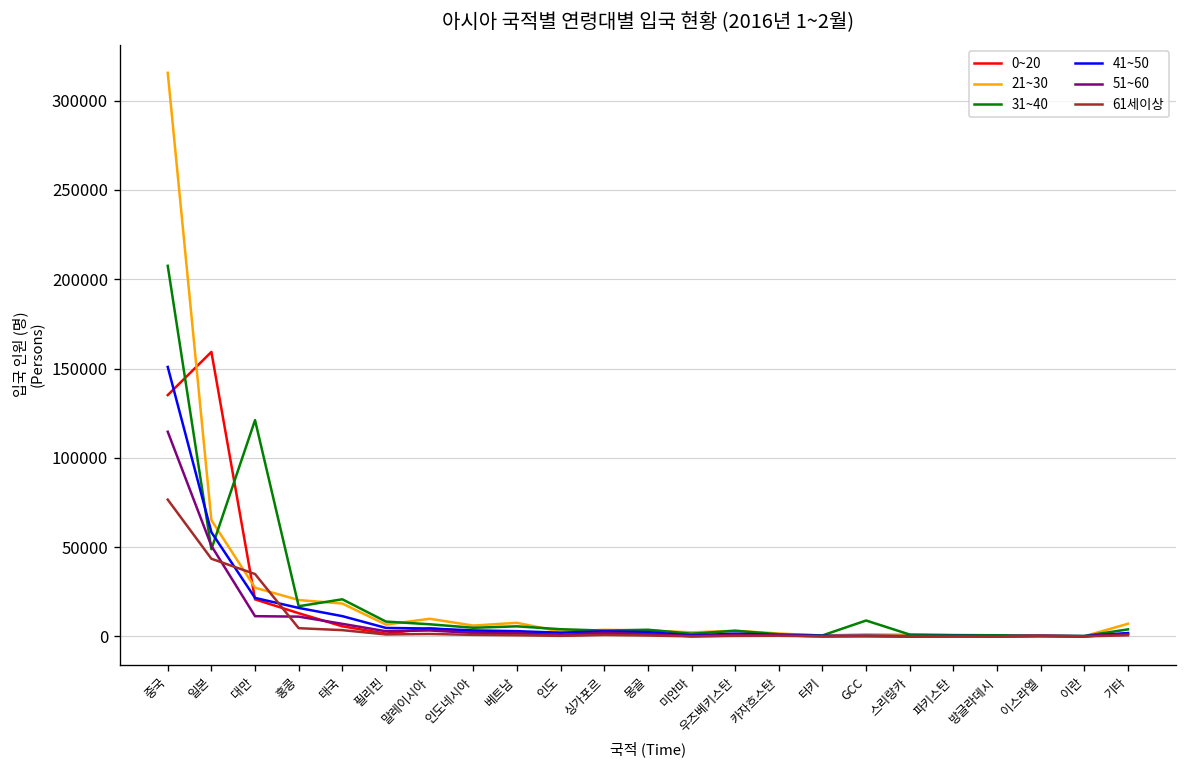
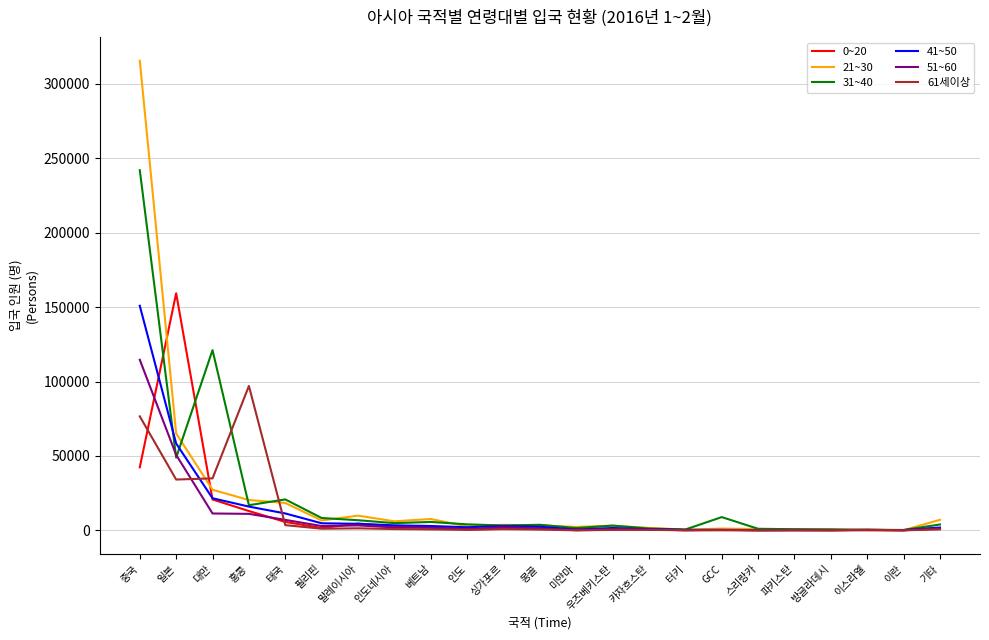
0~20, 중국: 135000 -> 42000
31~40, 중국: 208000 -> 242000
61세이상, 일본: 43000 -> 34000
61세이상, 홍콩: 5000 -> 97000
